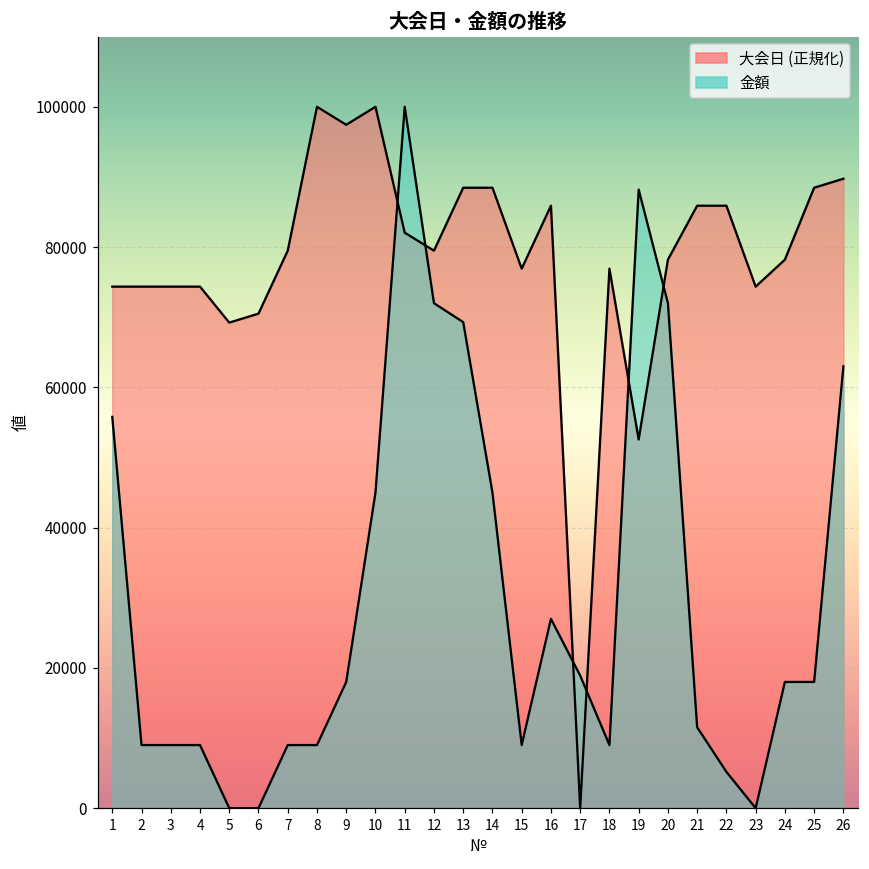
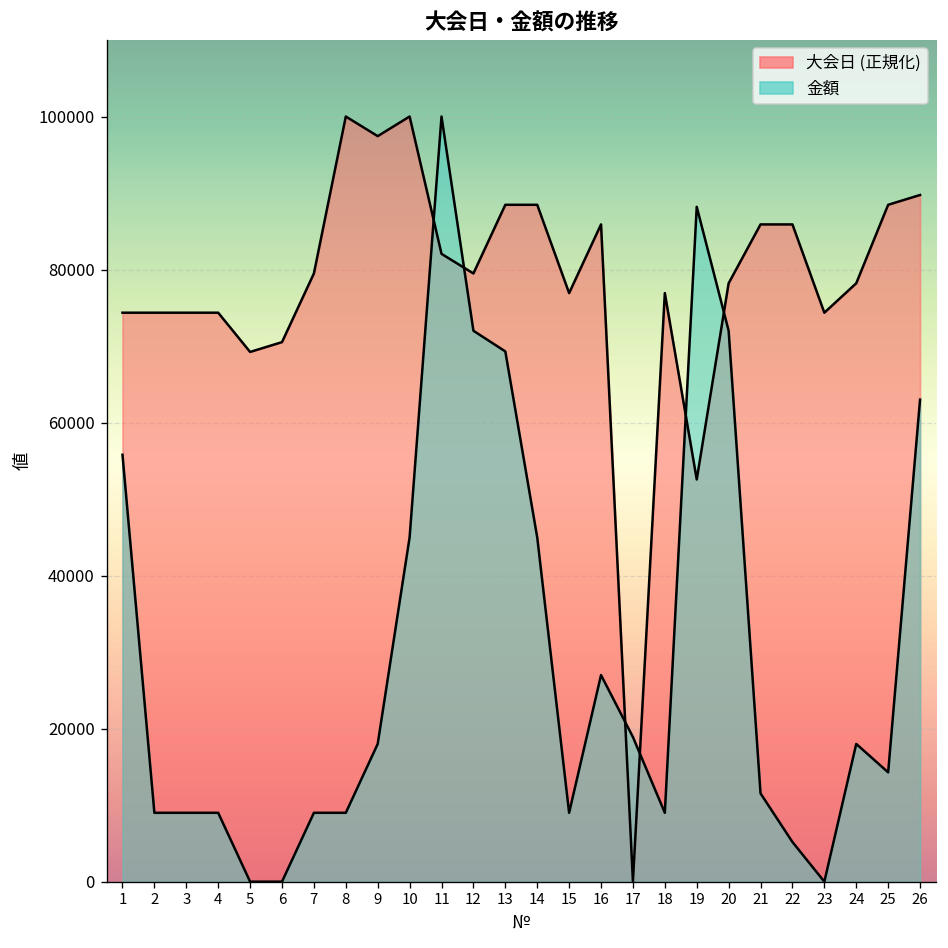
金額, 25: 18000 -> 14000
